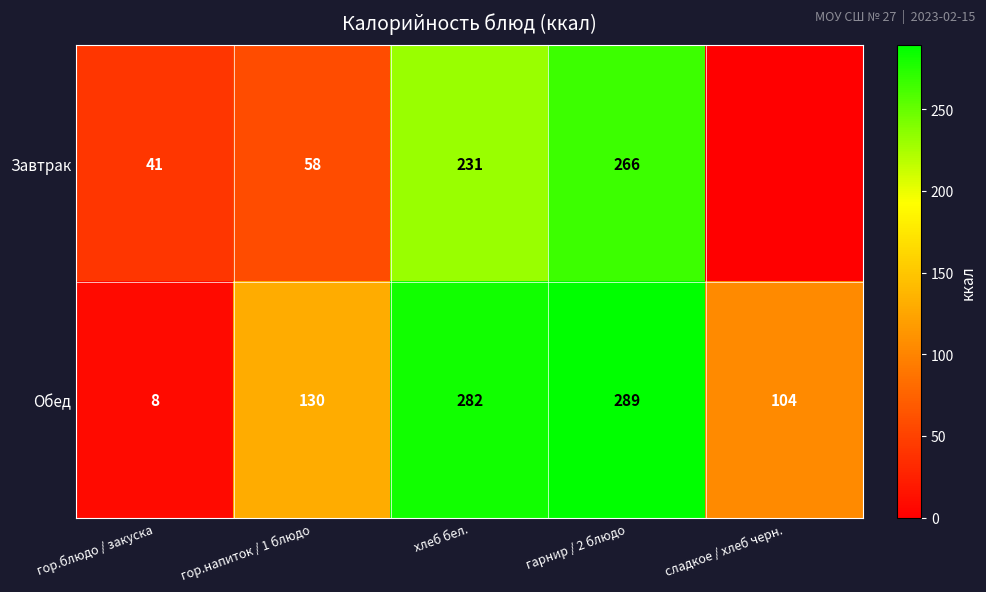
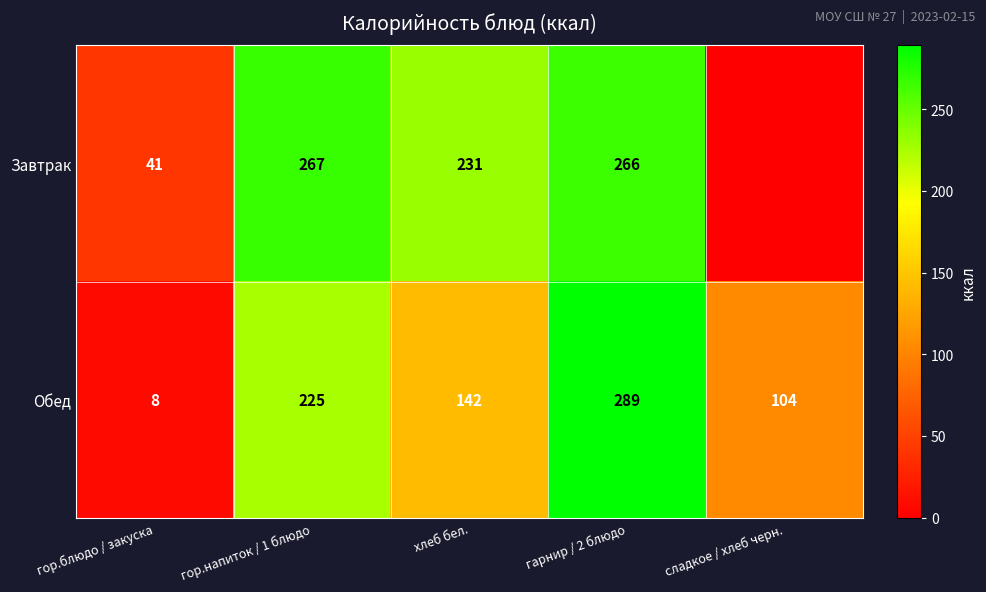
Завтрак, гор.напиток / 1 блюдо: 58 -> 267
Обед, гор.напиток / 1 блюдо: 130 -> 225
Обед, хлеб бел.: 282 -> 142
